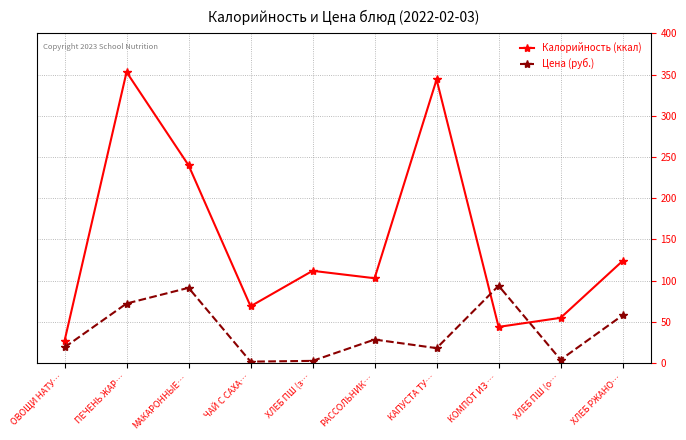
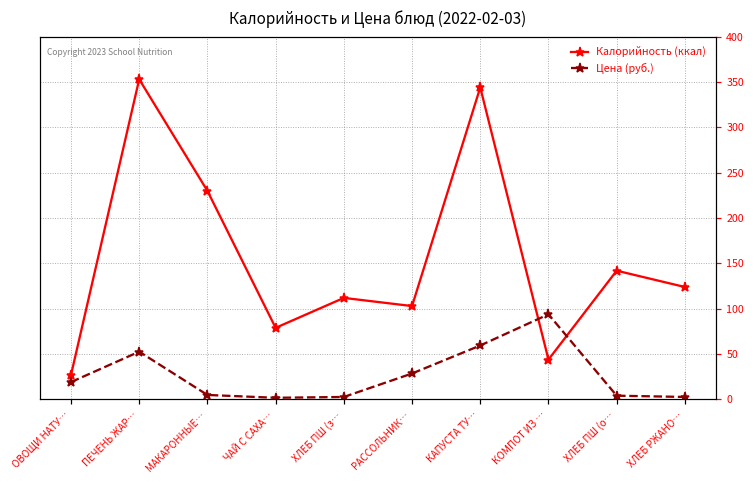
Цена (руб.), ПЕЧЕНЬ ЖАР…: 70 -> 50
Калорийность (ккал), МАКАРОННЫЕ…: 240 -> 230
Цена (руб.), МАКАРОННЫЕ…: 90 -> 10
Калорийность (ккал), ЧАЙ С САХА…: 70 -> 80
Цена (руб.), КАПУСТА ТУ…: 20 -> 60
Калорийность (ккал), ХЛЕБ ПШ (о…: 60 -> 140
Цена (руб.), ХЛЕБ РЖАНО…: 60 -> 0
